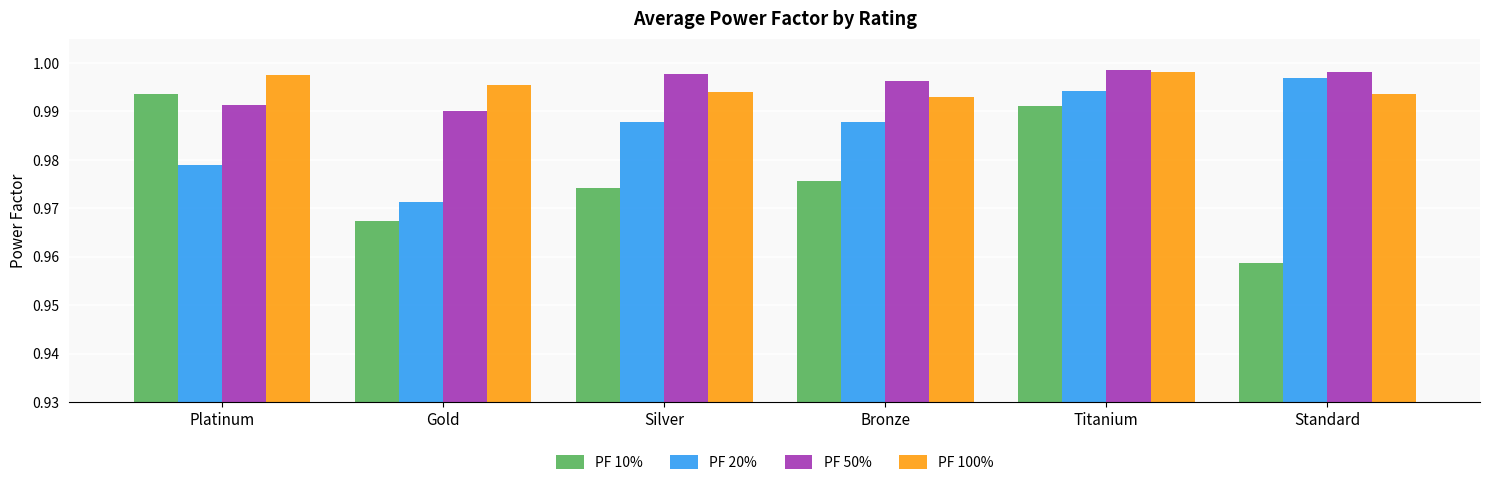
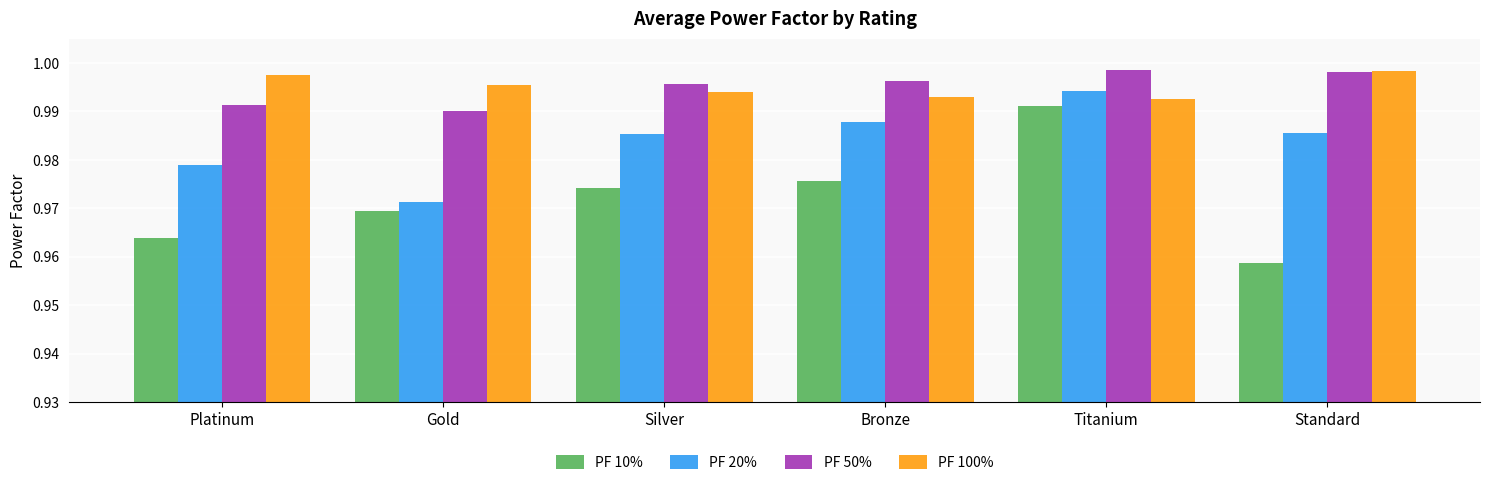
PF 10%, Platinum: 0.994 -> 0.964
PF 10%, Gold: 0.967 -> 0.969
PF 20%, Silver: 0.988 -> 0.985
PF 50%, Silver: 0.998 -> 0.996
PF 100%, Titanium: 0.998 -> 0.993
PF 20%, Standard: 0.997 -> 0.986
PF 100%, Standard: 0.994 -> 0.998
